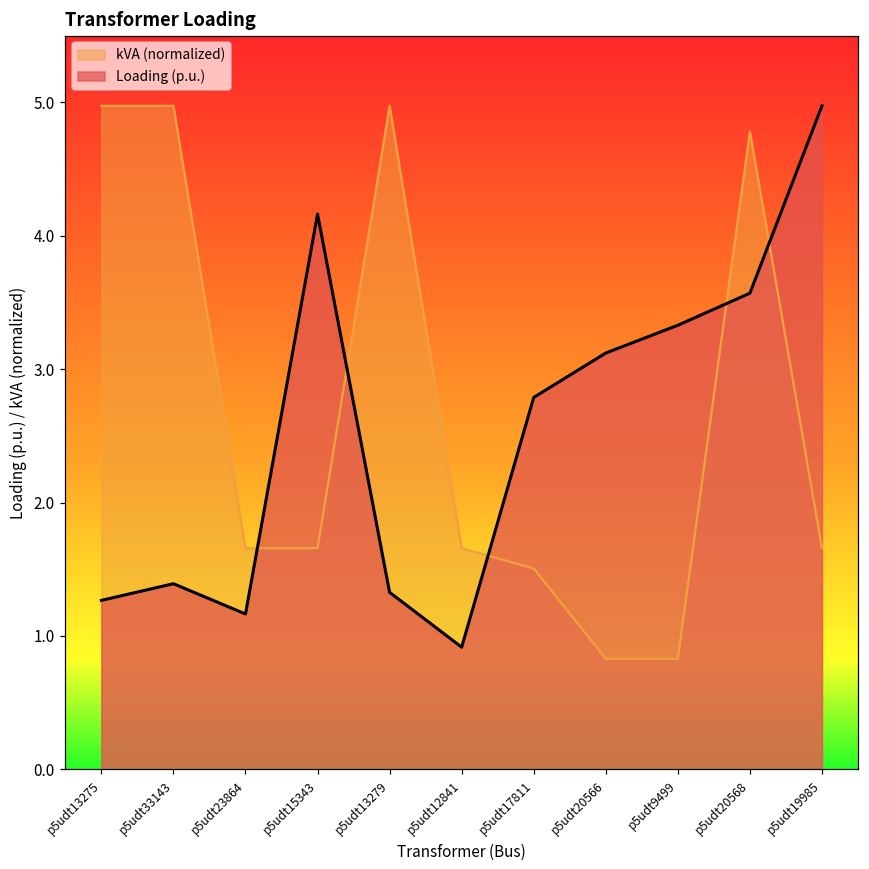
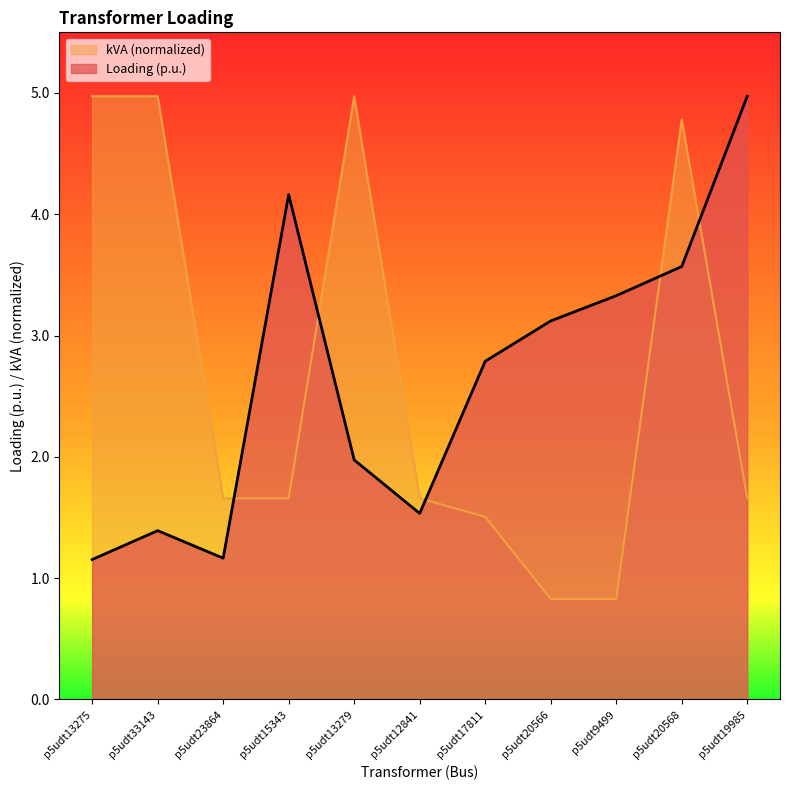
Loading (p.u.), p5udt13275: 1.27 -> 1.15
Loading (p.u.), p5udt13279: 1.33 -> 1.97
Loading (p.u.), p5udt12841: 0.92 -> 1.53
